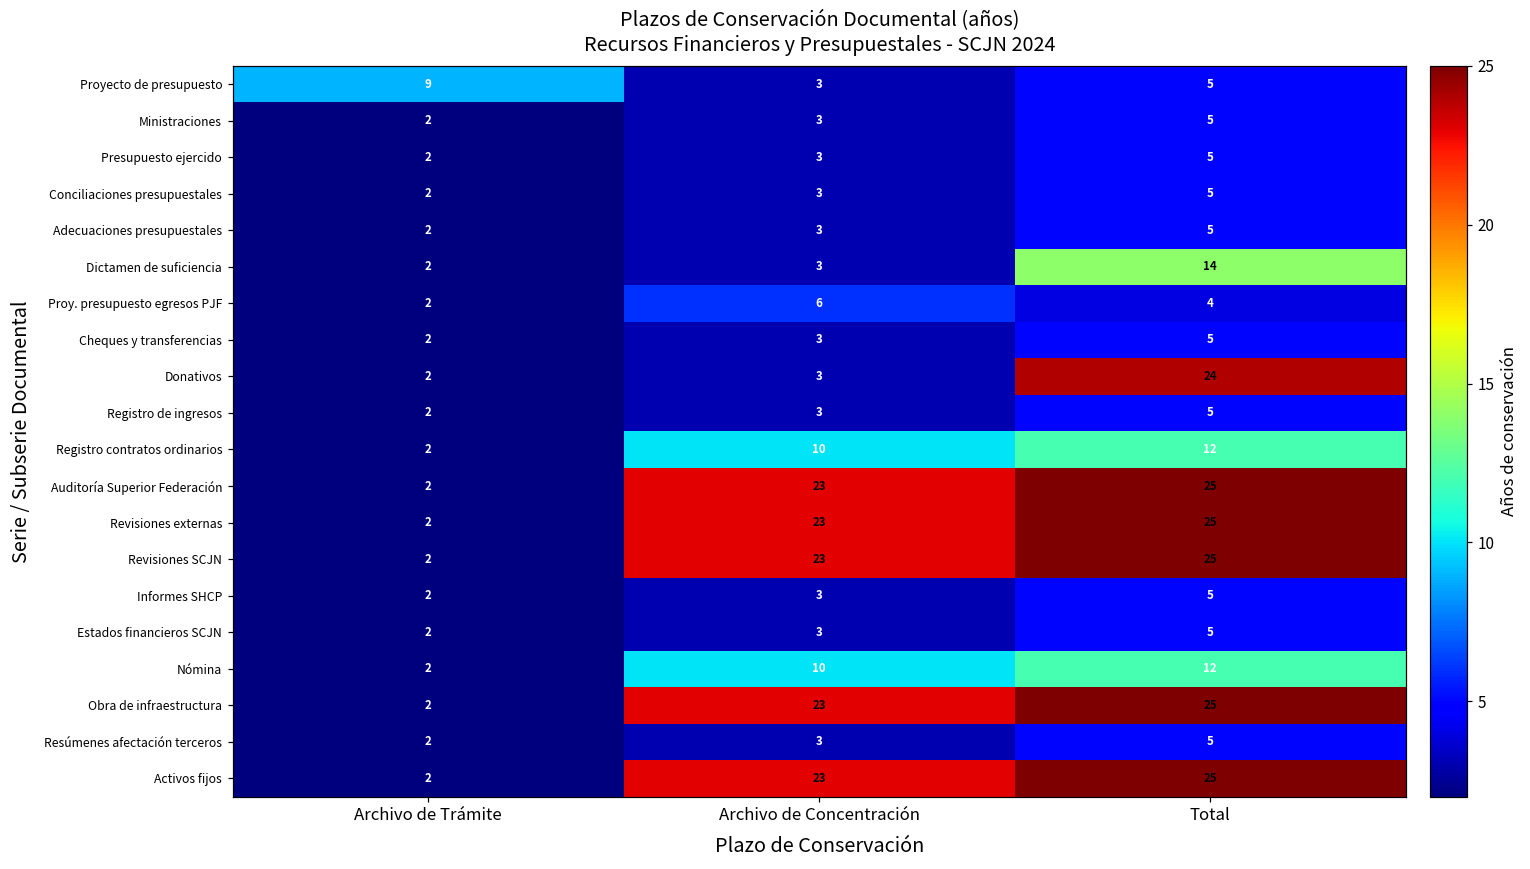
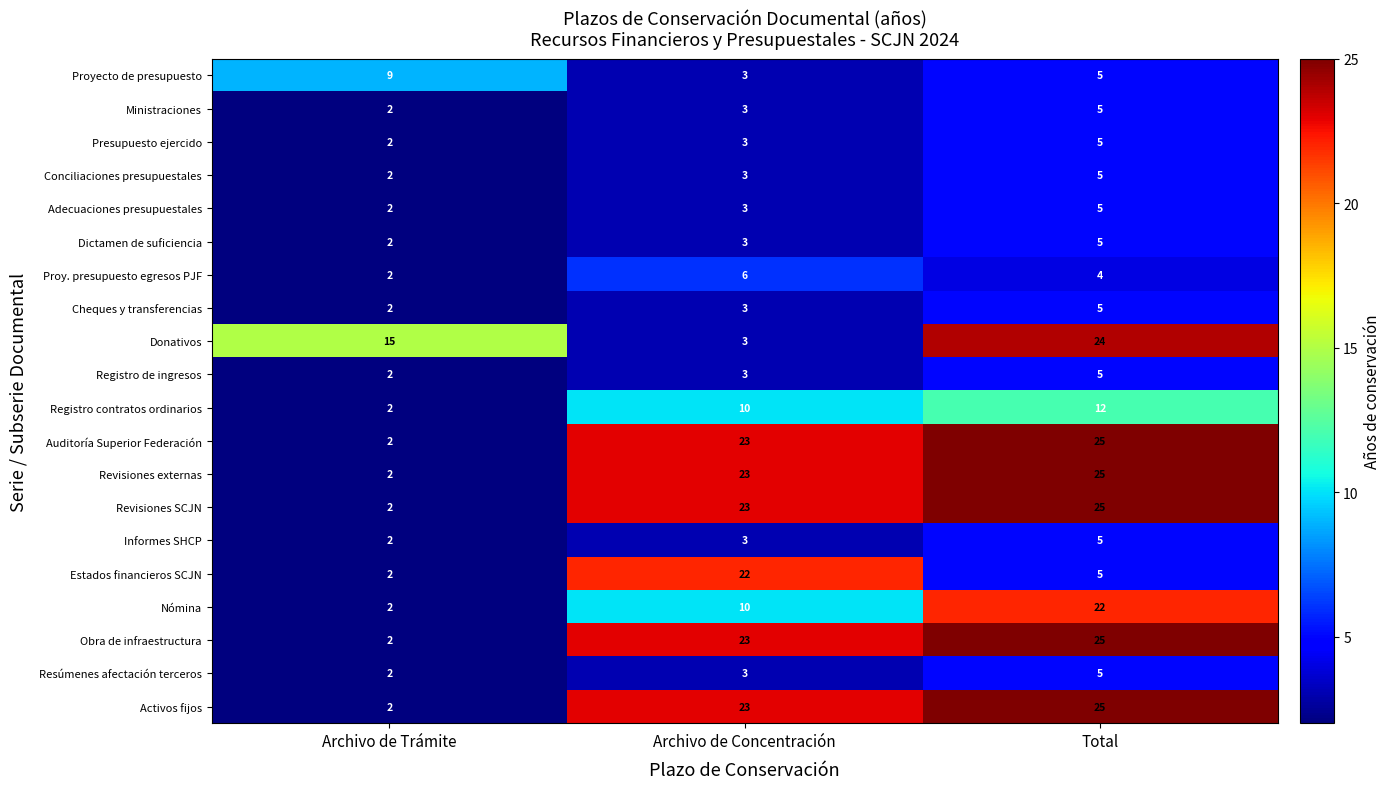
Dictamen de suficiencia, Total: 14 -> 5
Donativos, Archivo de Trámite: 2 -> 15
Estados financieros SCJN, Archivo de Concentración: 3 -> 22
Nómina, Total: 12 -> 22
